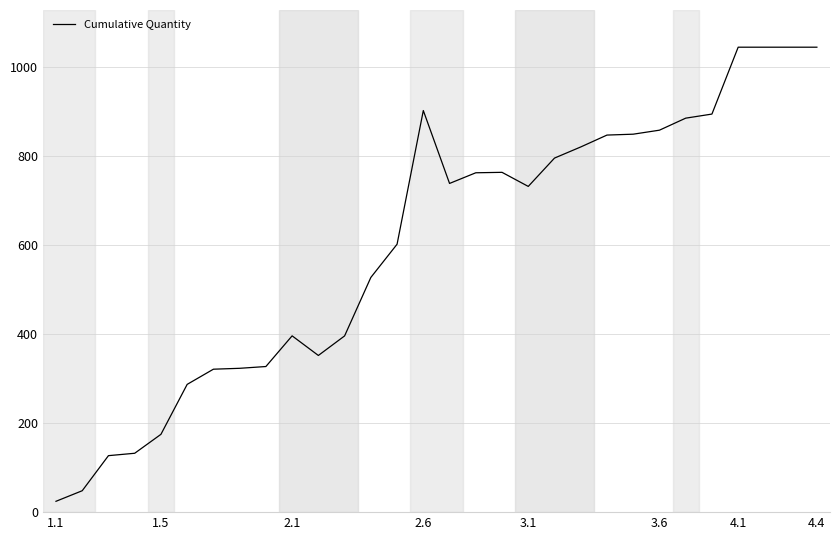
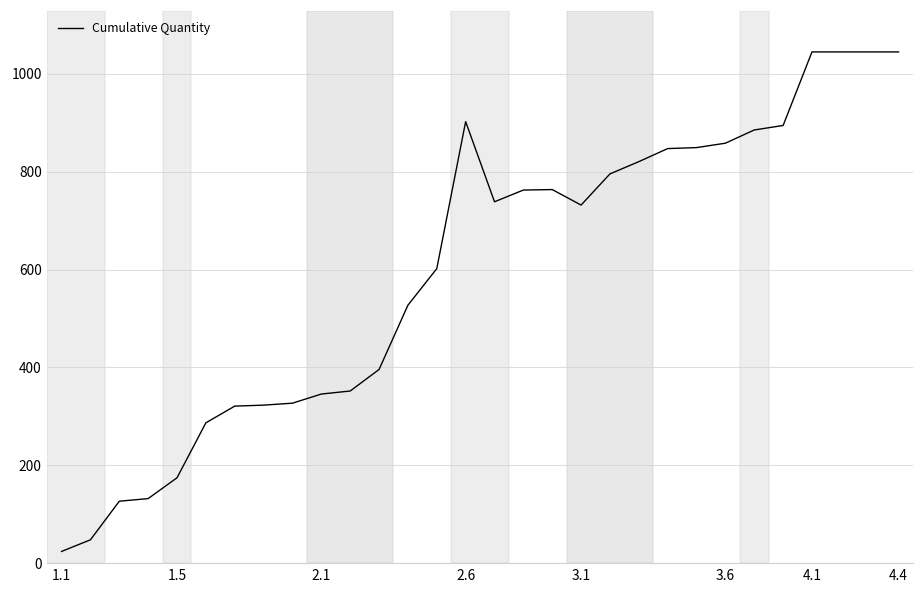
2.1: 400 -> 350
